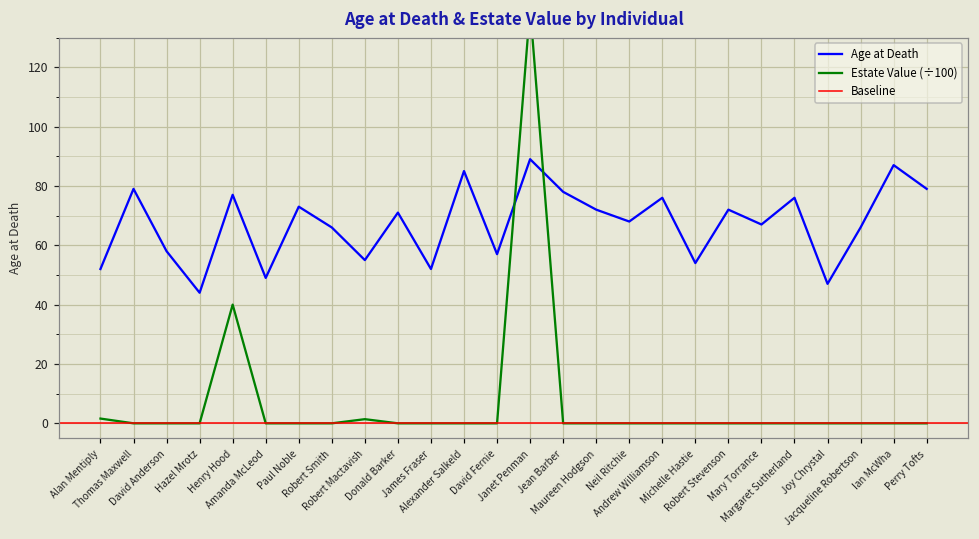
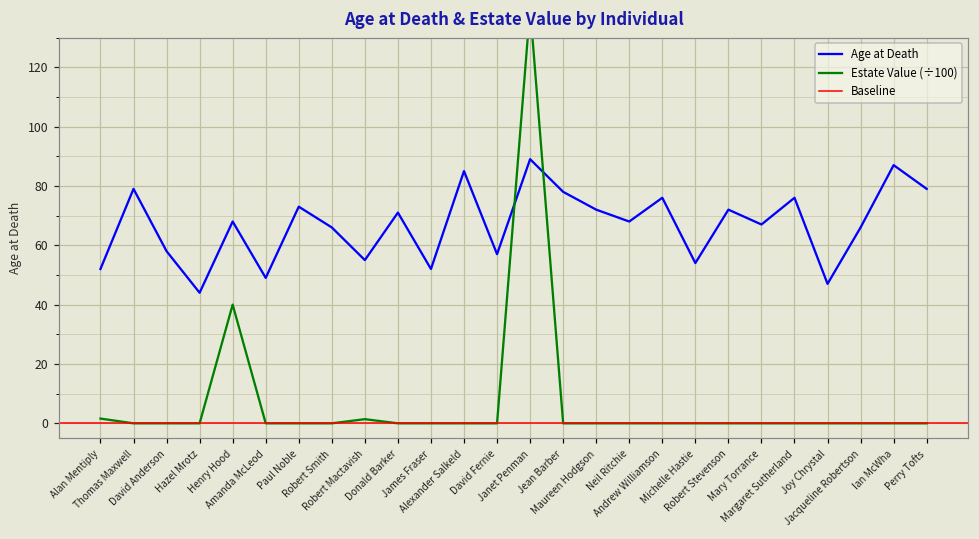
Age at Death, Henry Hood: 77 -> 68
